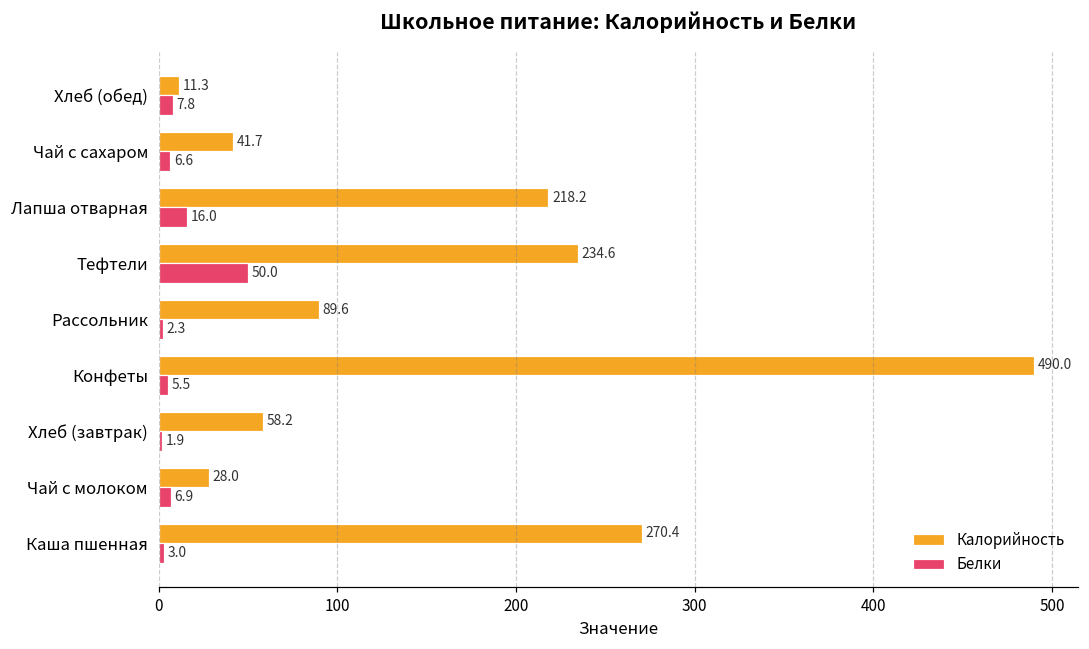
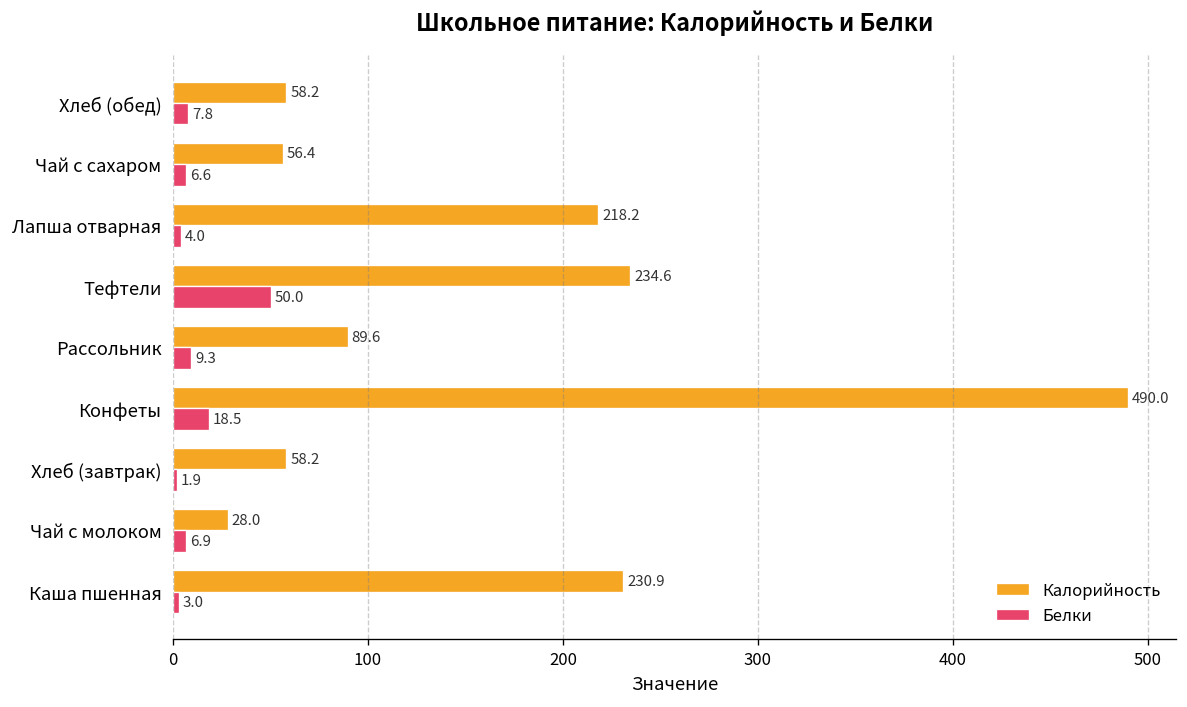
Калорийность, Хлеб (обед): 11.3 -> 58.2
Калорийность, Чай с сахаром: 41.7 -> 56.4
Белки, Лапша отварная: 16.0 -> 4.0
Белки, Рассольник: 2.3 -> 9.3
Белки, Конфеты: 5.5 -> 18.5
Калорийность, Каша пшенная: 270.4 -> 230.9
